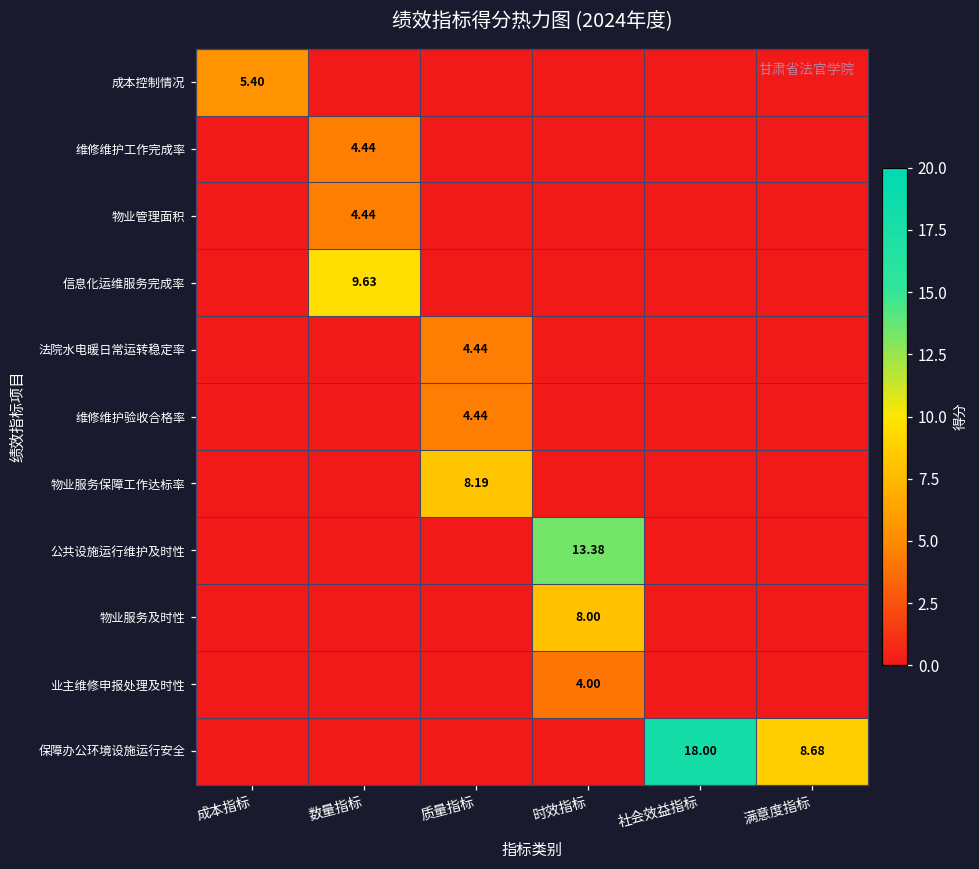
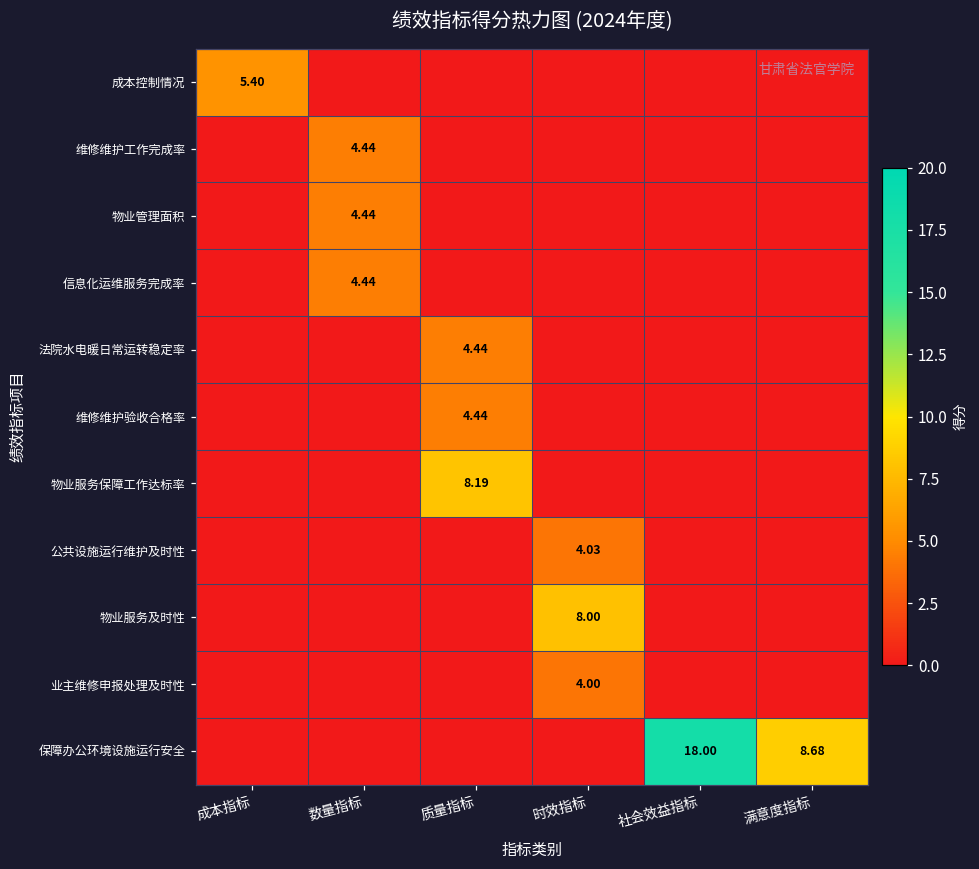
信息化运维服务完成率, 数量指标: 9.63 -> 4.44
公共设施运行维护及时性, 时效指标: 13.38 -> 4.03
